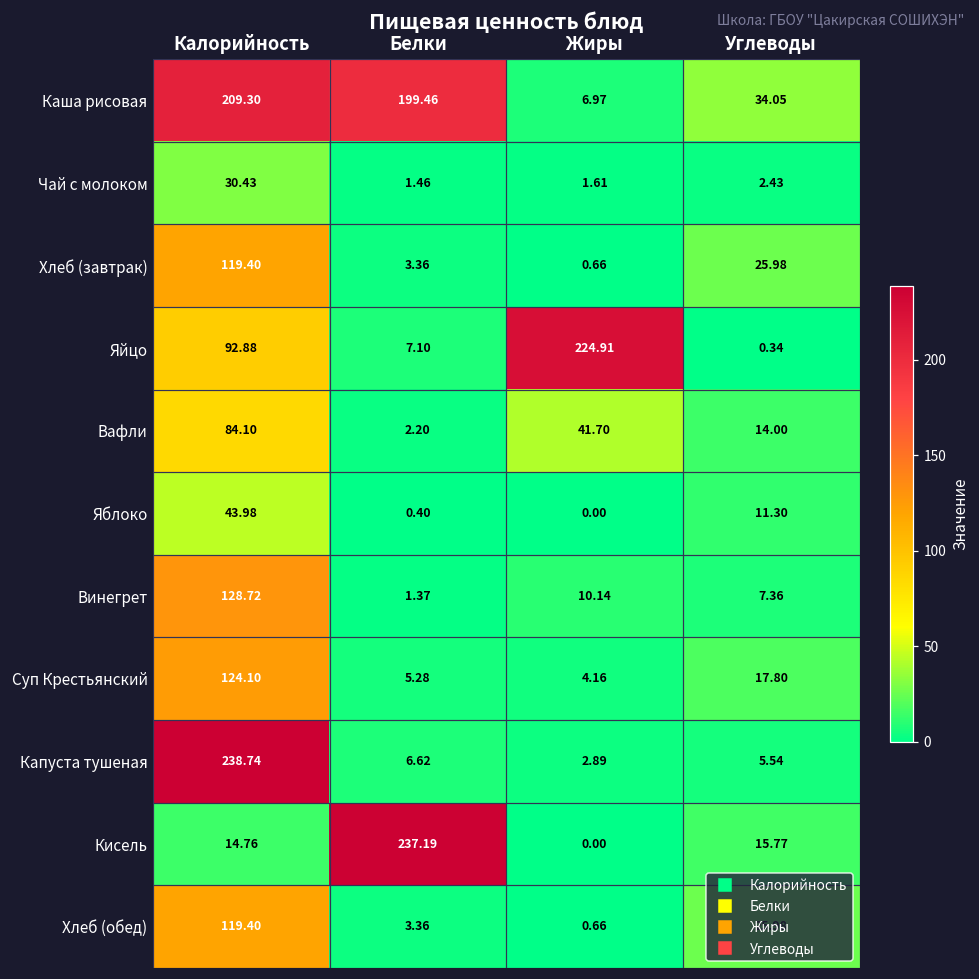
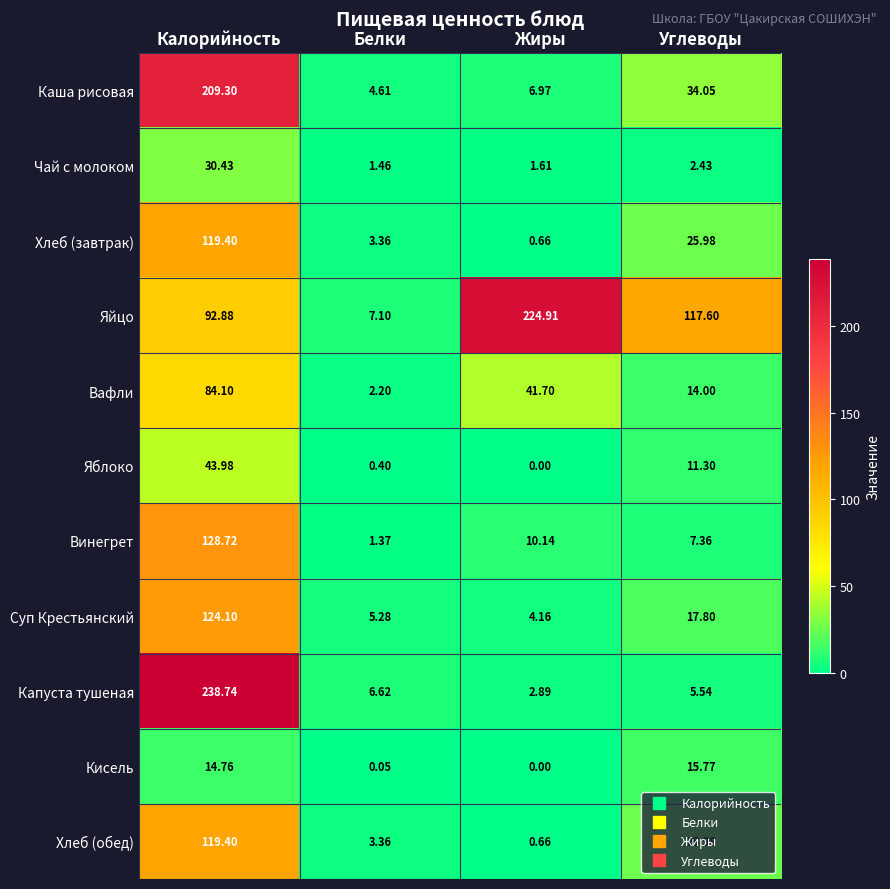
Каша рисовая, Белки: 199.46 -> 4.61
Яйцо, Углеводы: 0.34 -> 117.60
Кисель, Белки: 237.19 -> 0.05
